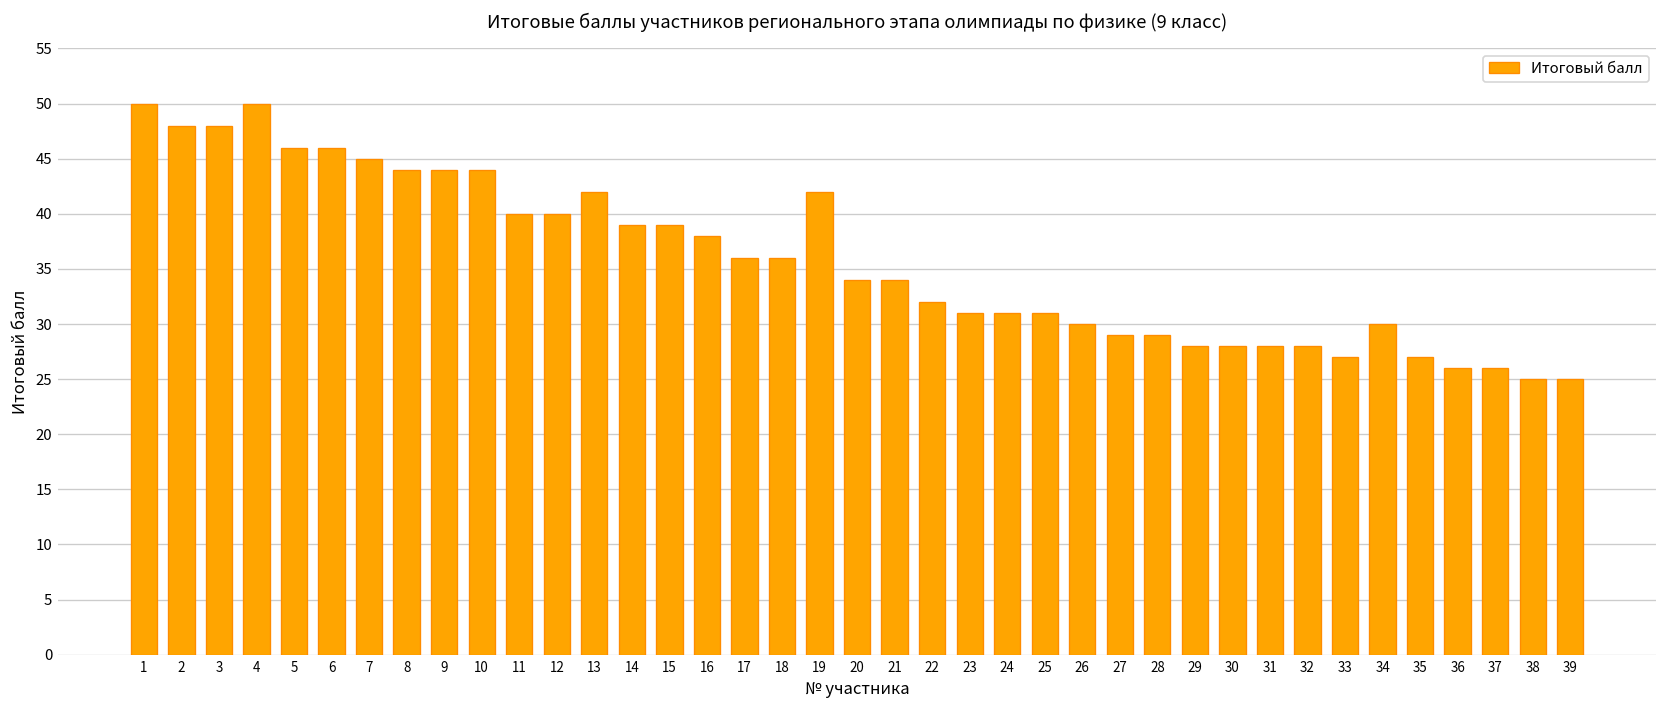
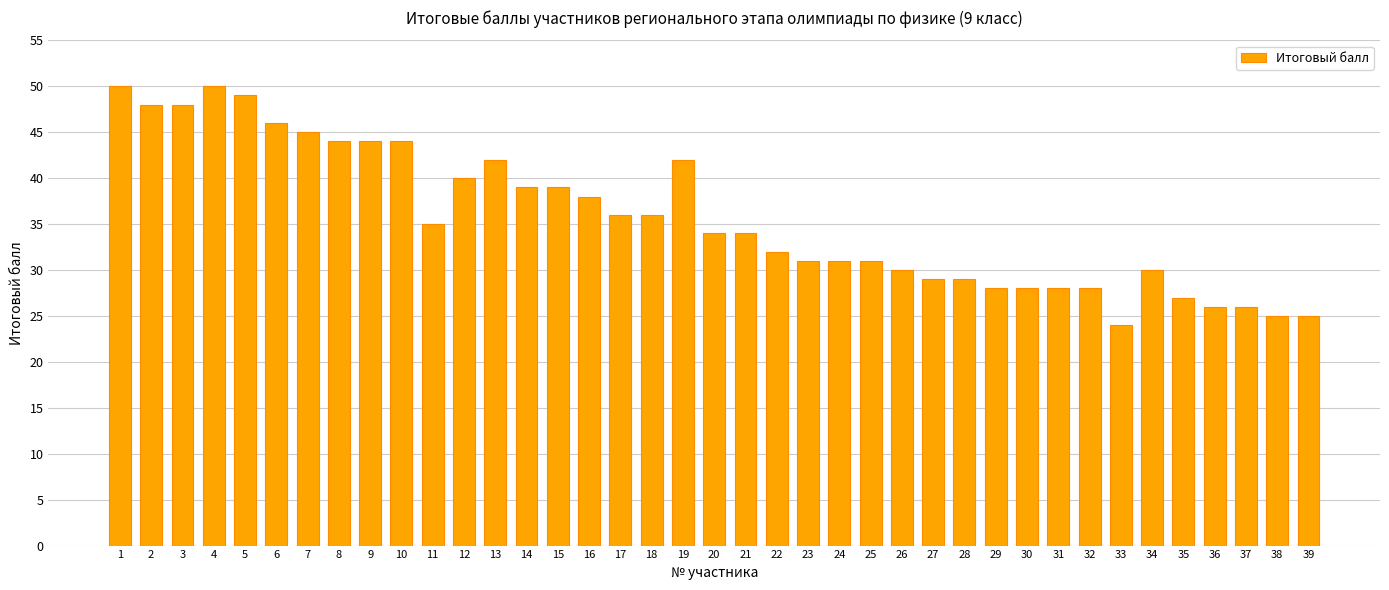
5: 46 -> 49
11: 40 -> 35
33: 27 -> 24
